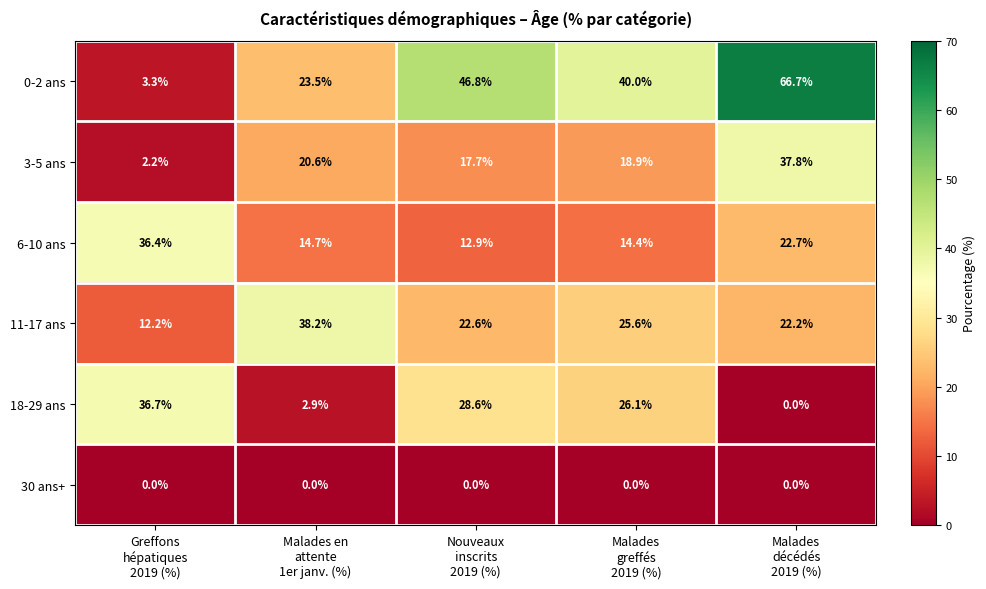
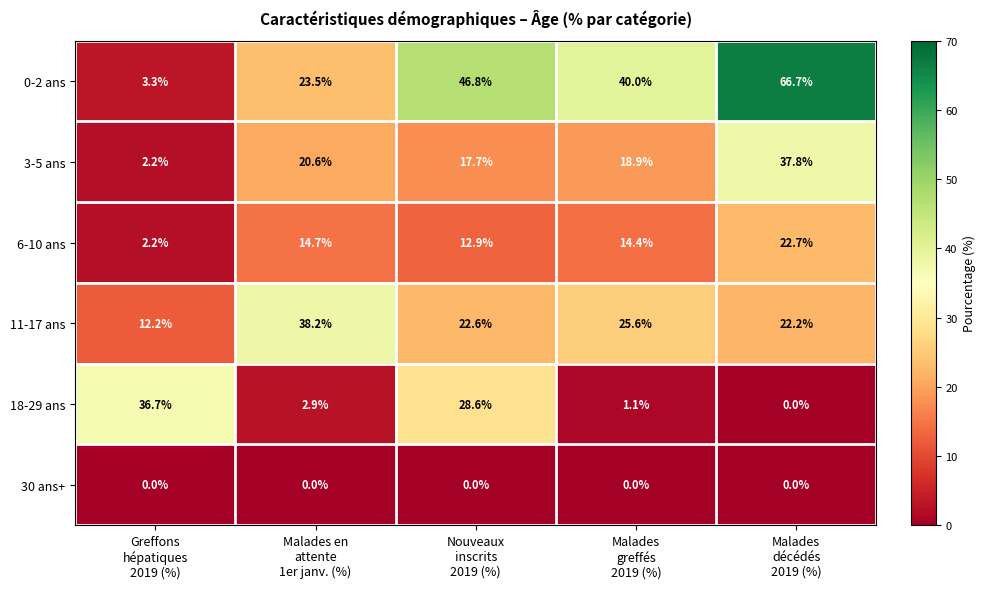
6-10 ans, Greffons hépatiques 2019 (%): 36.4% -> 2.2%
18-29 ans, Malades greffés 2019 (%): 26.1% -> 1.1%
